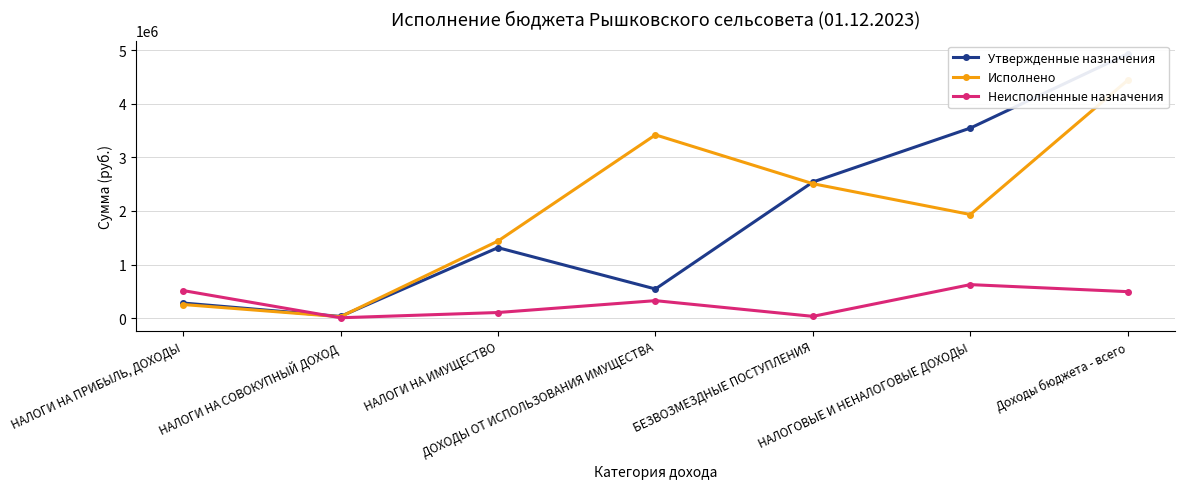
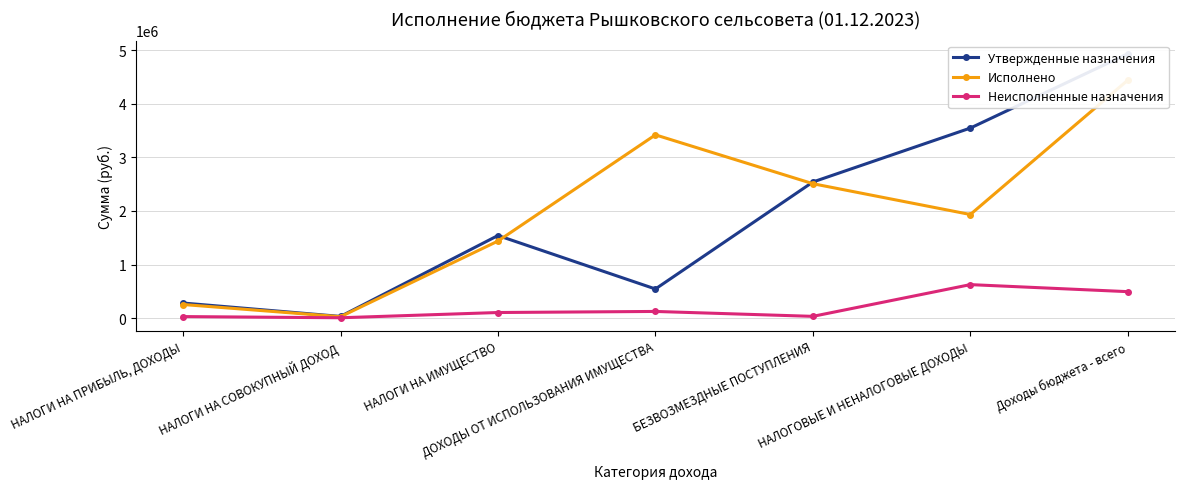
Неисполненные назначения, НАЛОГИ НА ПРИБЫЛЬ, ДОХОДЫ: 500000 -> 0
Утвержденные назначения, НАЛОГИ НА ИМУЩЕСТВО: 1300000 -> 1500000
Неисполненные назначения, ДОХОДЫ ОТ ИСПОЛЬЗОВАНИЯ ИМУЩЕСТВА: 300000 -> 100000
